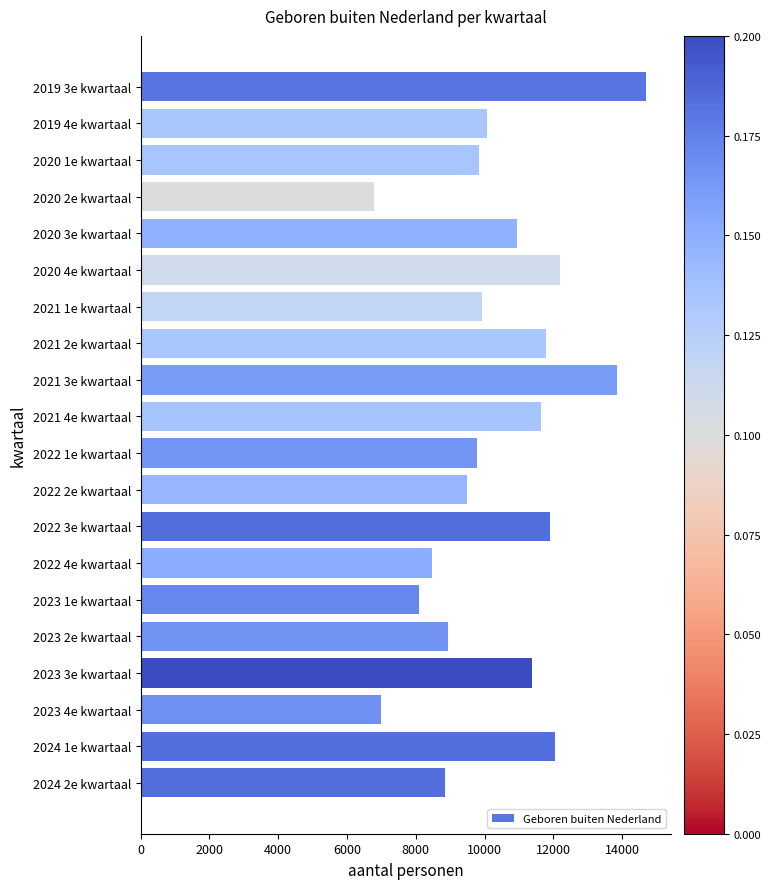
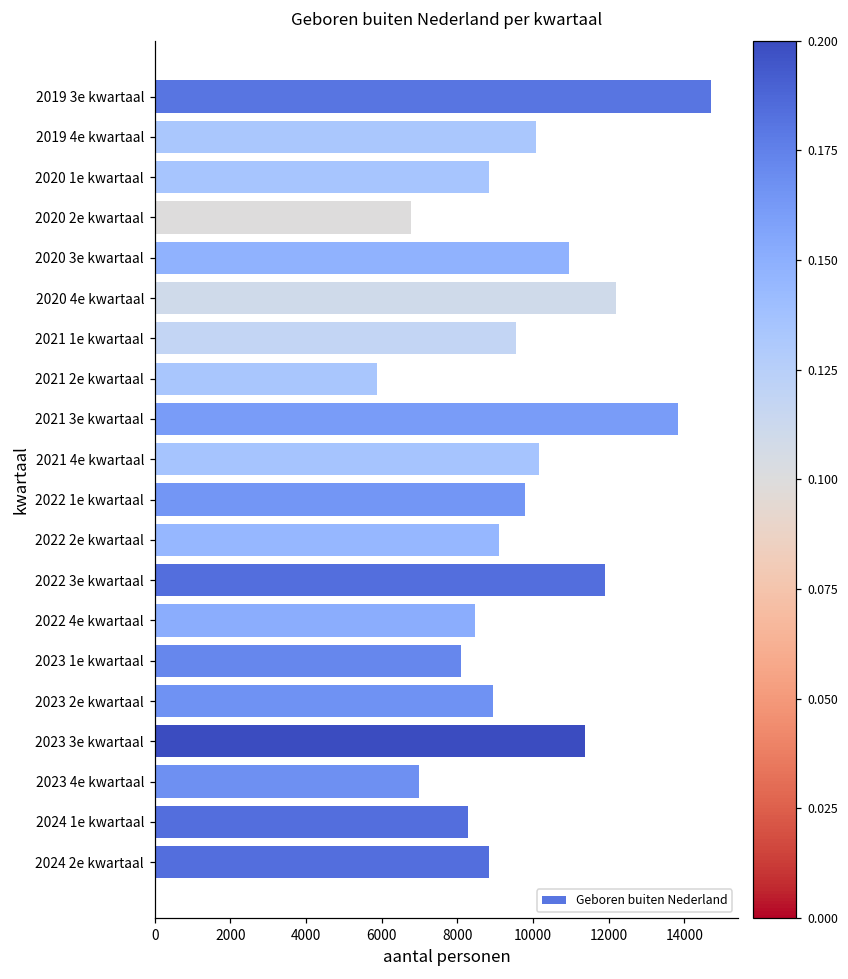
2020 1e kwartaal: 9800 -> 8800
2021 1e kwartaal: 9900 -> 9500
2021 2e kwartaal: 11800 -> 5900
2021 4e kwartaal: 11600 -> 10100
2022 2e kwartaal: 9500 -> 9100
2024 1e kwartaal: 12000 -> 8300
